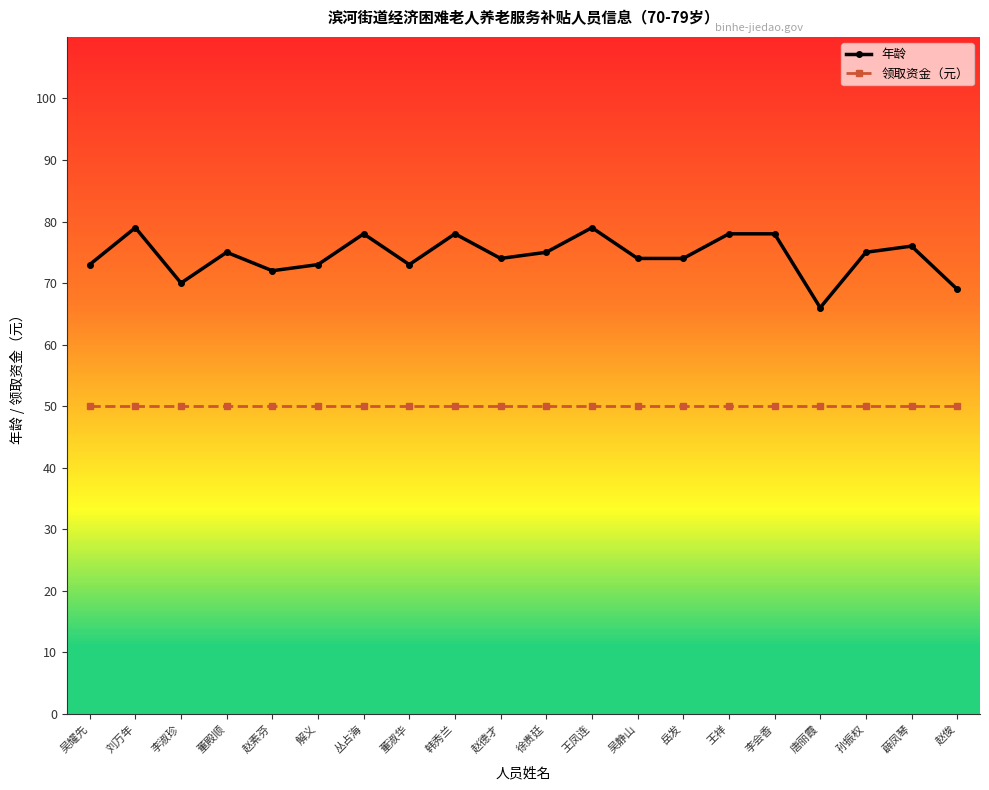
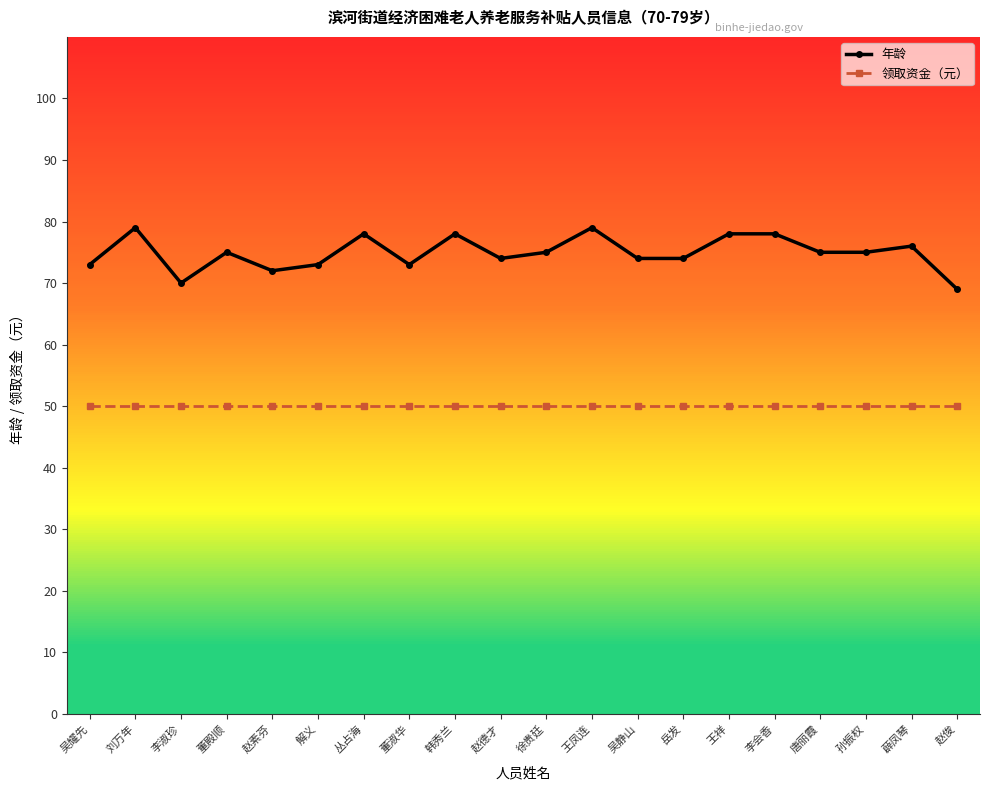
年龄, 唐丽霞: 66 -> 75
